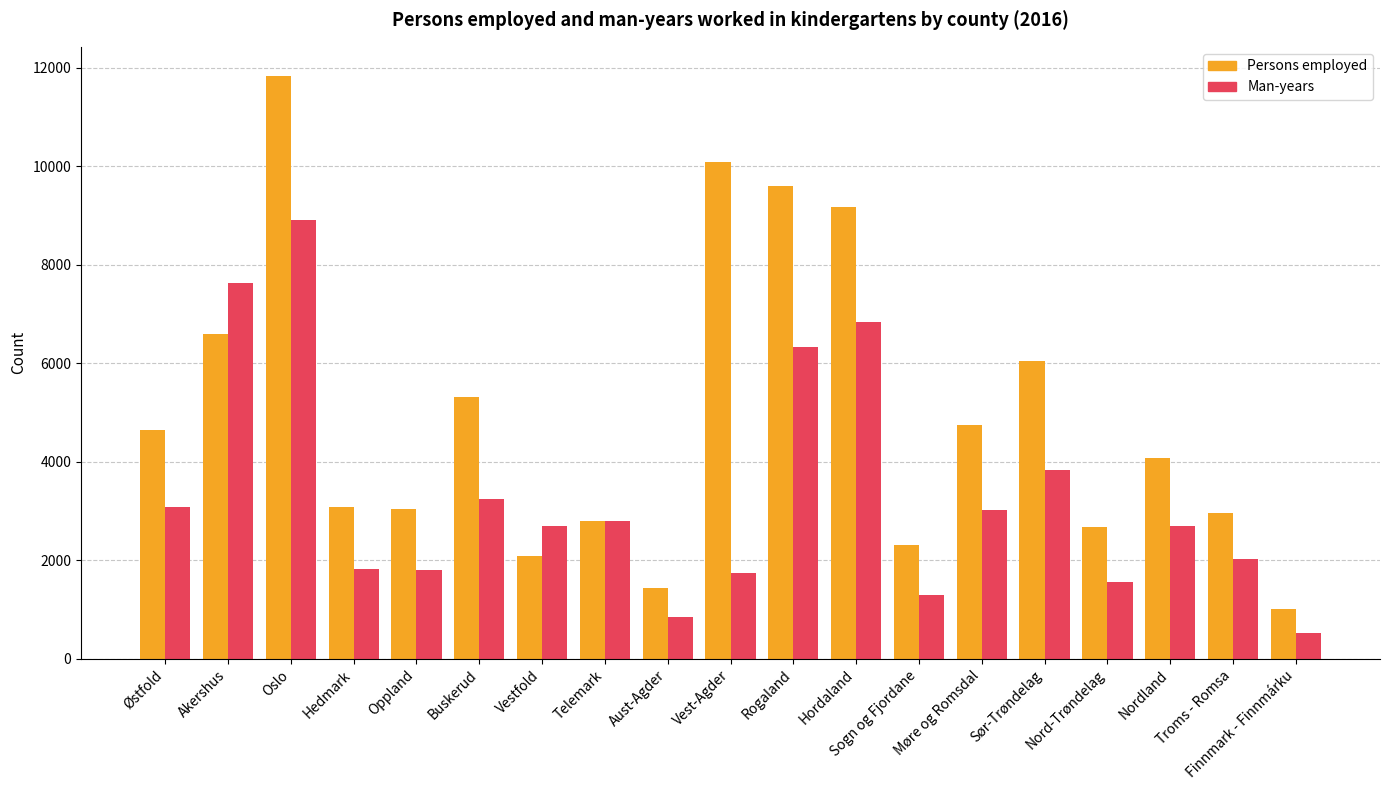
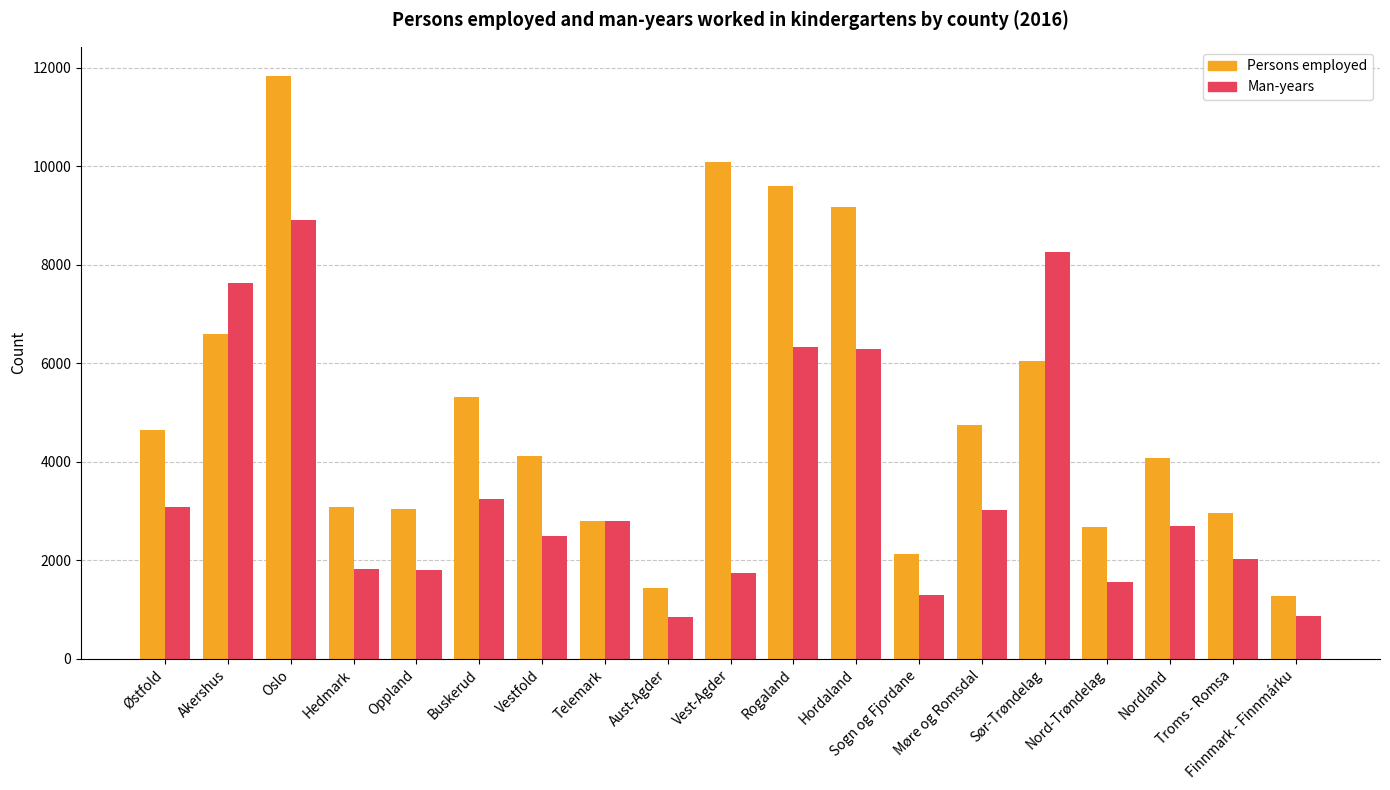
Persons employed, Vestfold: 2100 -> 4100
Man-years, Vestfold: 2700 -> 2500
Man-years, Hordaland: 6800 -> 6300
Persons employed, Sogn og Fjordane: 2300 -> 2100
Man-years, Sør-Trøndelag: 3800 -> 8300
Persons employed, Finnmark - Finnmárku: 1000 -> 1300
Man-years, Finnmark - Finnmárku: 500 -> 900
